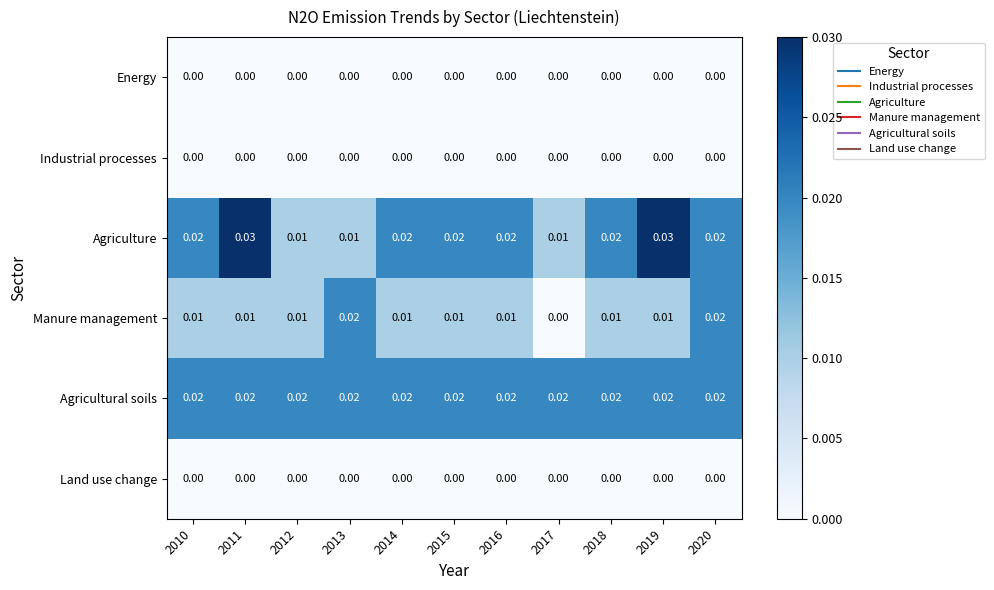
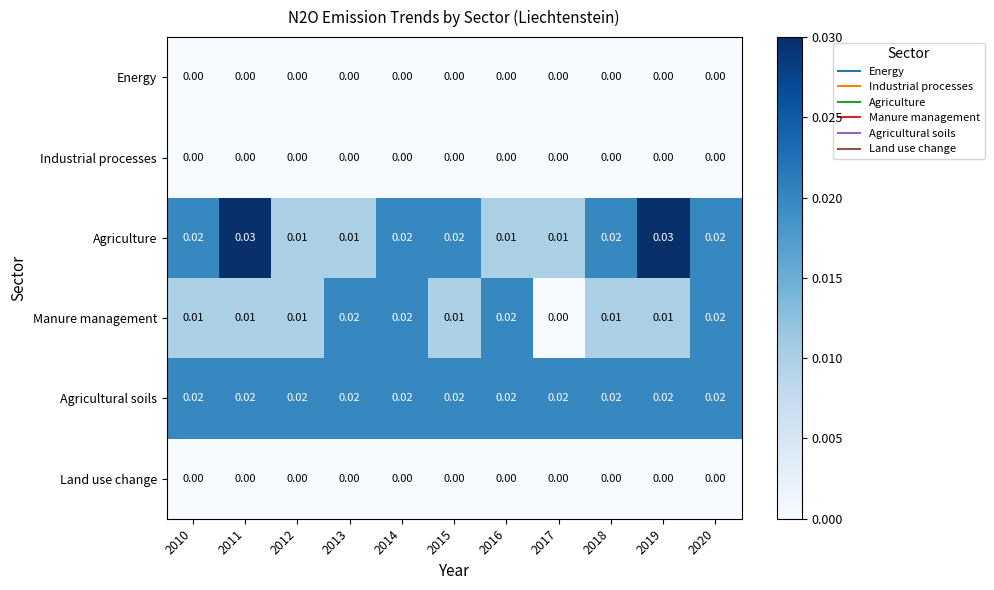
Agriculture, 2016: 0.02 -> 0.01
Manure management, 2014: 0.01 -> 0.02
Manure management, 2016: 0.01 -> 0.02
